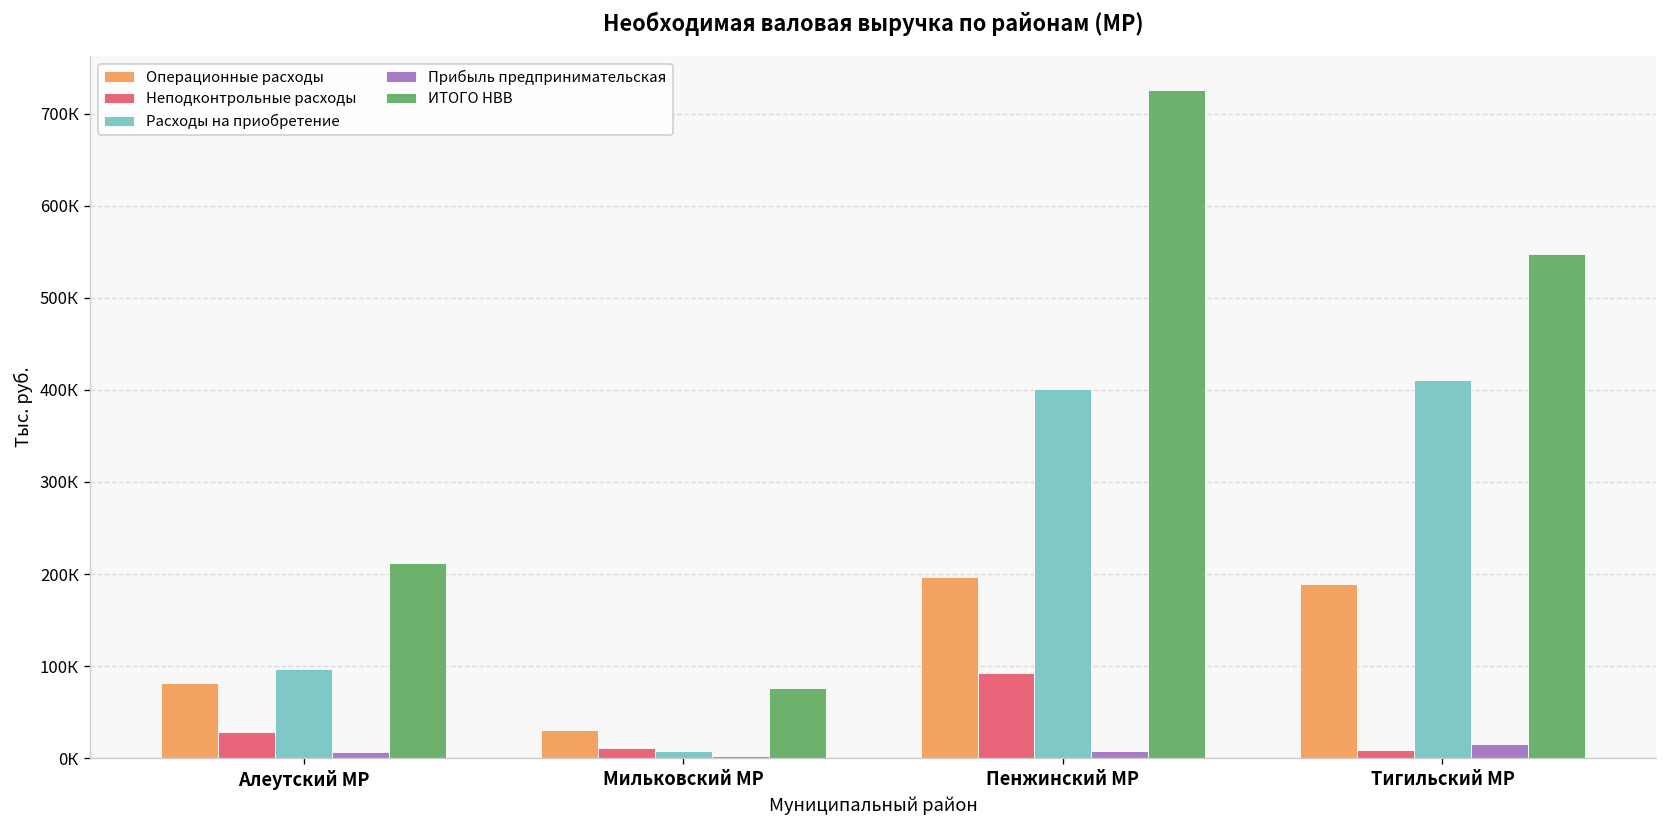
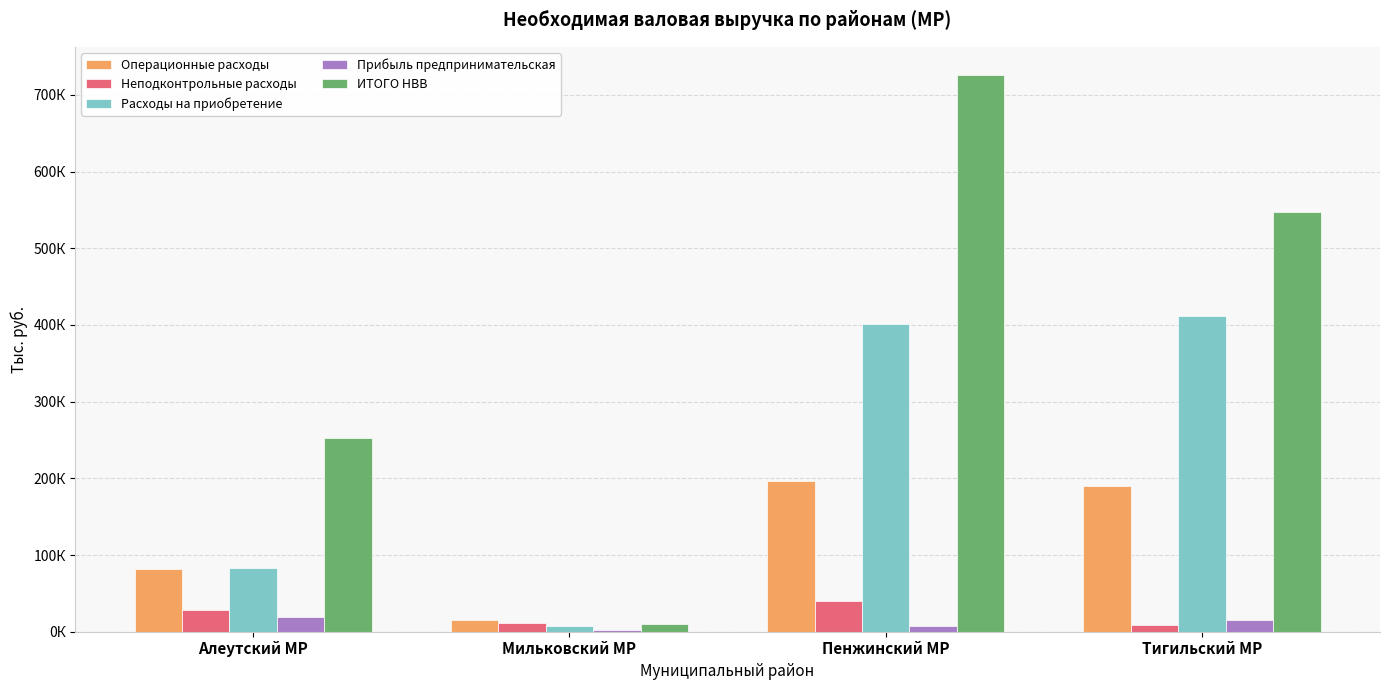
Расходы на приобретение, Алеутский МР: 100К -> 80К
Прибыль предпринимательская, Алеутский МР: 10К -> 20К
ИТОГО НВВ, Алеутский МР: 210К -> 250К
Операционные расходы, Мильковский МР: 30К -> 20К
ИТОГО НВВ, Мильковский МР: 80К -> 10К
Неподконтрольные расходы, Пенжинский МР: 90К -> 40К
